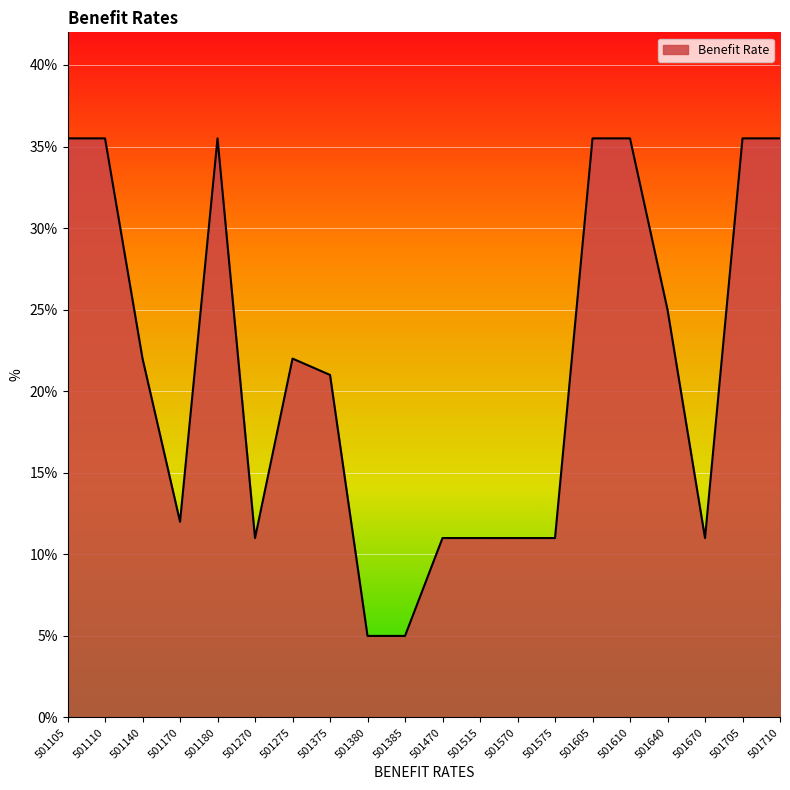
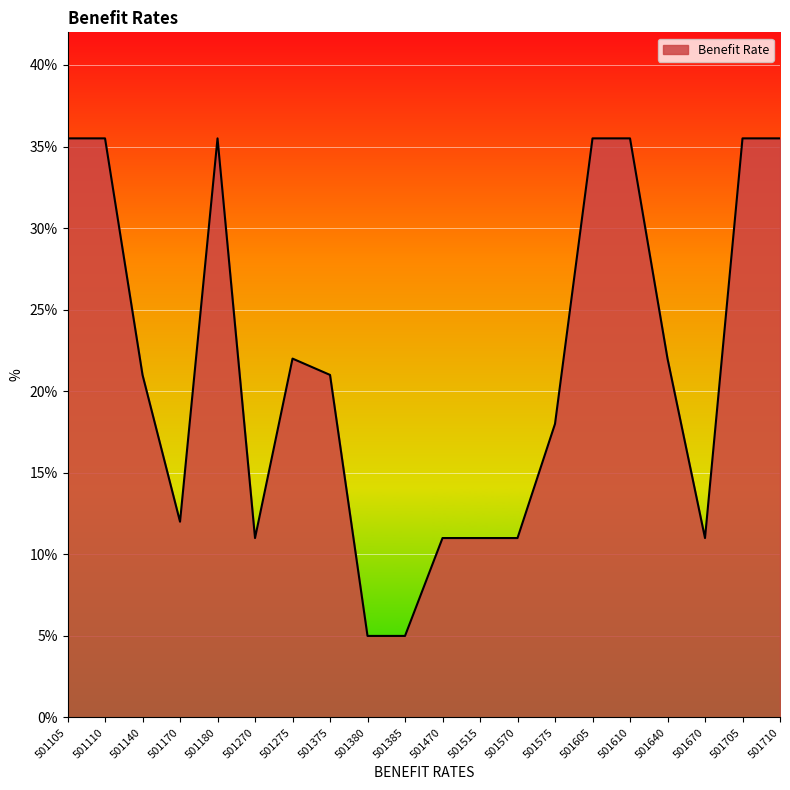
501140: 22.0% -> 21.0%
501575: 11.0% -> 18.0%
501640: 25.0% -> 22.0%
